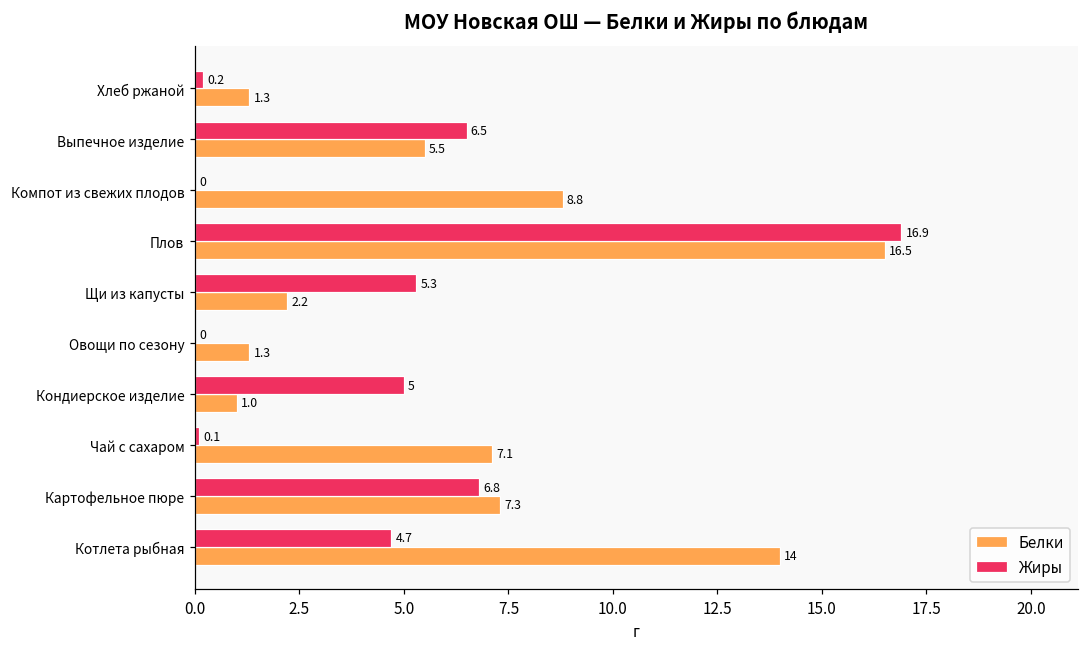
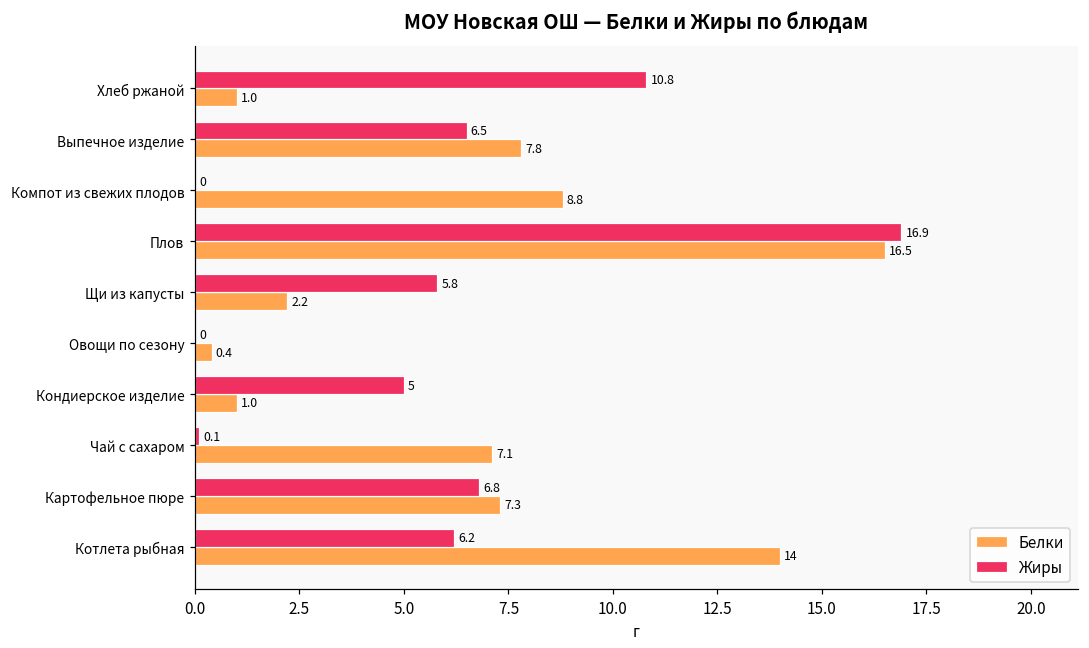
Жиры, Хлеб ржаной: 0.2 -> 10.8
Белки, Хлеб ржаной: 1.3 -> 1.0
Белки, Выпечное изделие: 5.5 -> 7.8
Жиры, Щи из капусты: 5.3 -> 5.8
Белки, Овощи по сезону: 1.3 -> 0.4
Жиры, Котлета рыбная: 4.7 -> 6.2
